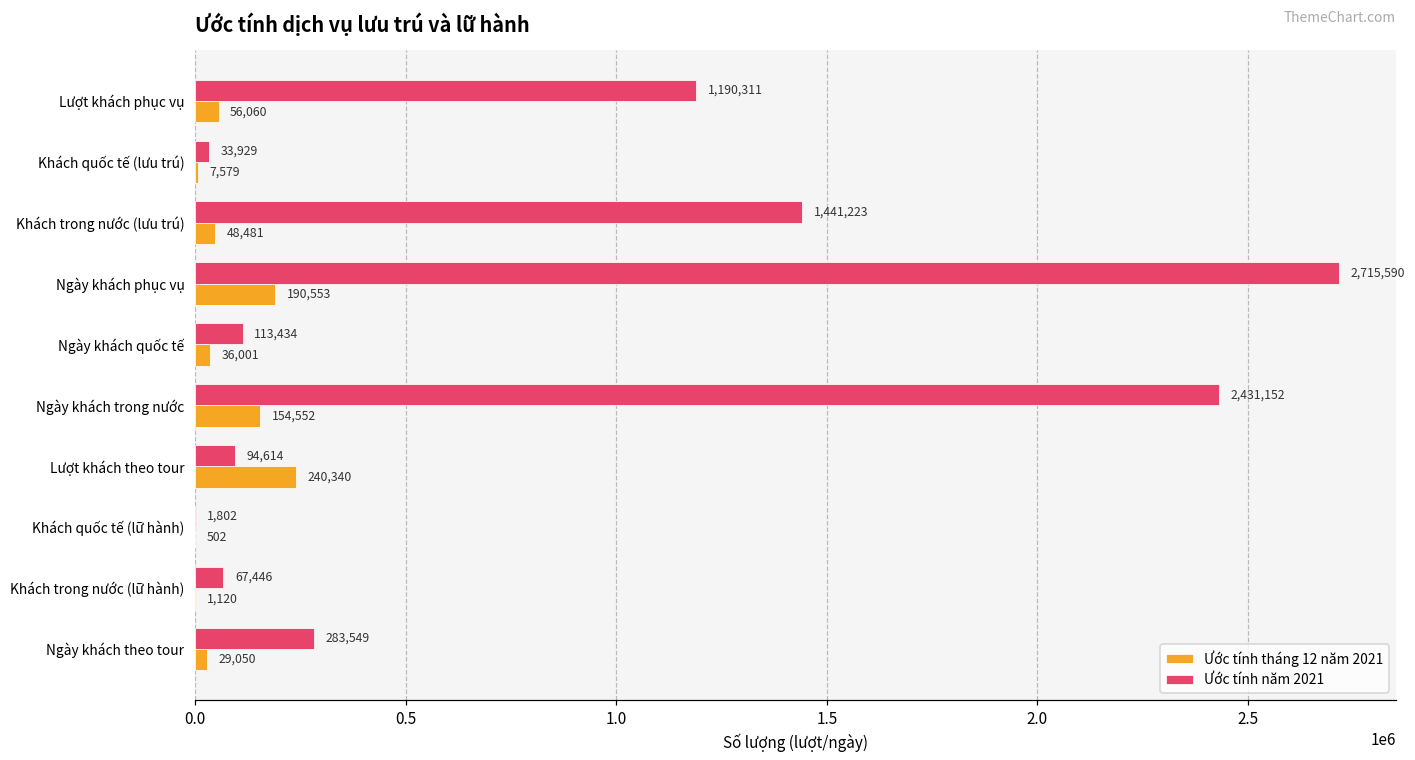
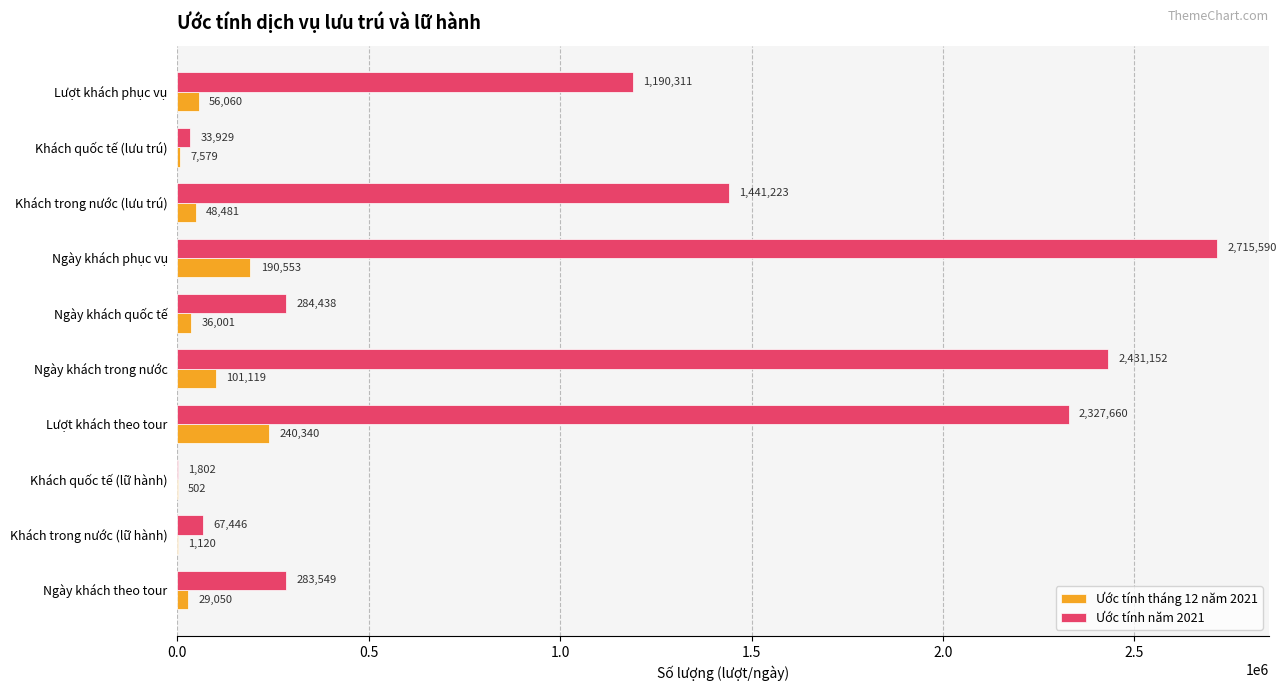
Ước tính năm 2021, Ngày khách quốc tế: 113,434 -> 284,438
Ước tính tháng 12 năm 2021, Ngày khách trong nước: 154,552 -> 101,119
Ước tính năm 2021, Lượt khách theo tour: 94,614 -> 2,327,660
